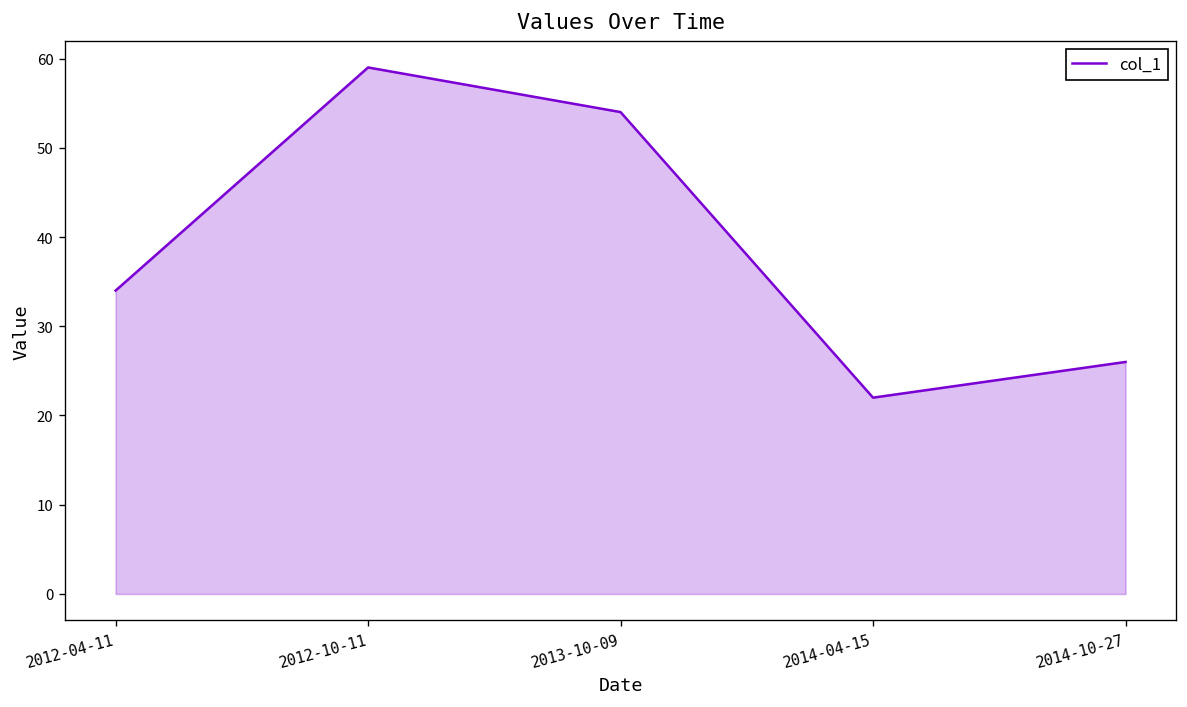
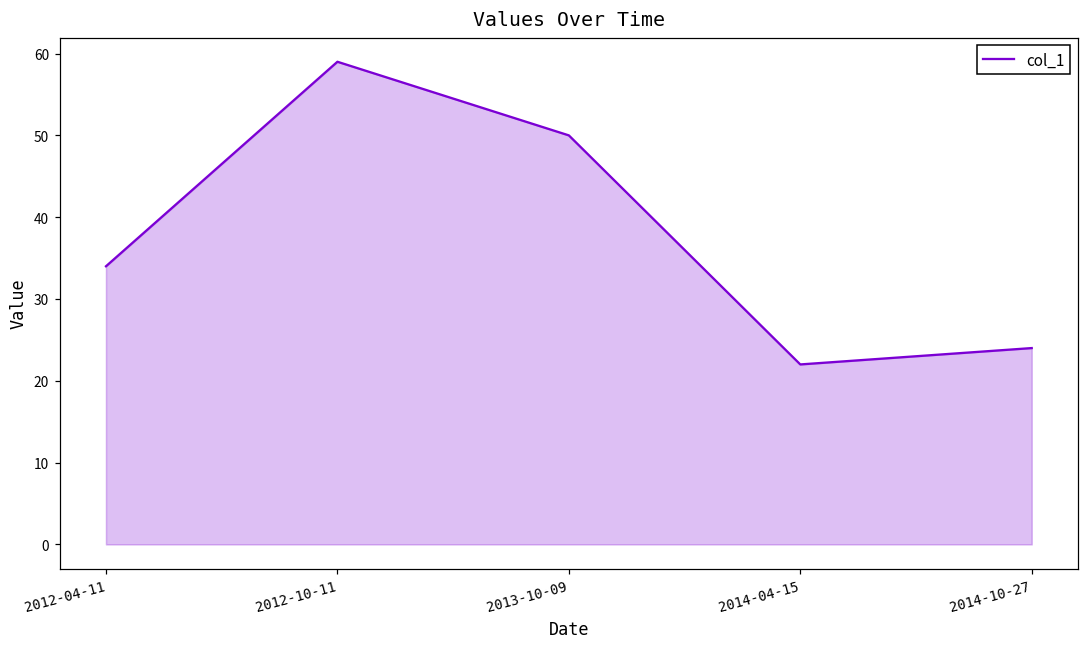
2013-10-09: 54 -> 50
2014-10-27: 26 -> 24
